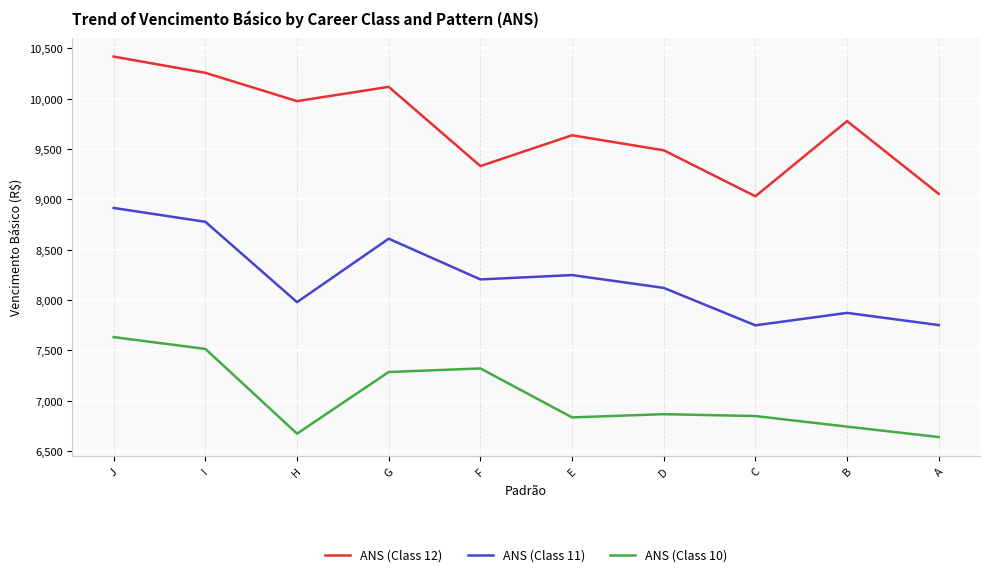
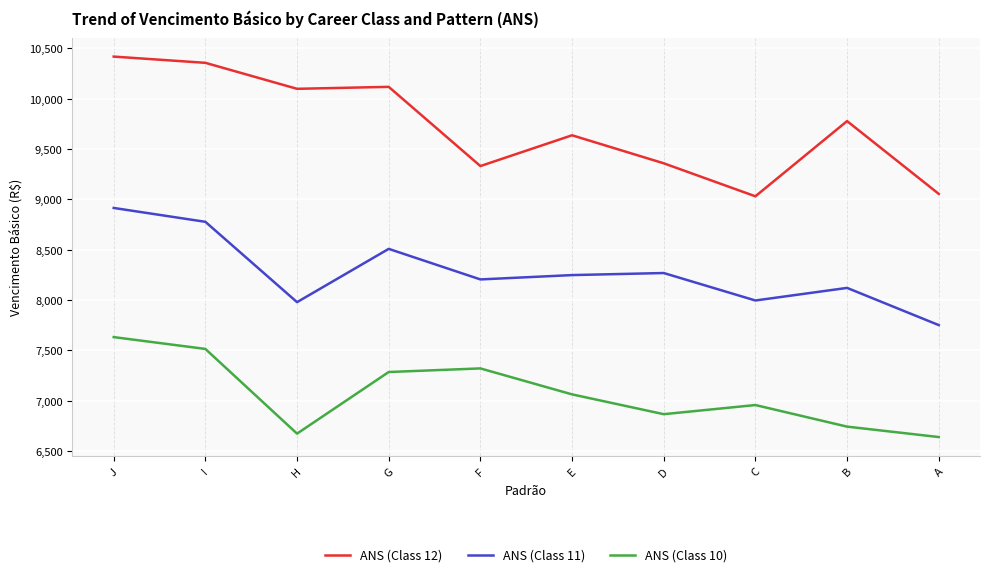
ANS (Class 12), I: 10,260 -> 10,360
ANS (Class 12), H: 9,980 -> 10,100
ANS (Class 11), G: 8,610 -> 8,510
ANS (Class 10), E: 6,830 -> 7,060
ANS (Class 12), D: 9,490 -> 9,360
ANS (Class 11), D: 8,120 -> 8,270
ANS (Class 11), C: 7,750 -> 8,000
ANS (Class 10), C: 6,850 -> 6,960
ANS (Class 11), B: 7,870 -> 8,120
